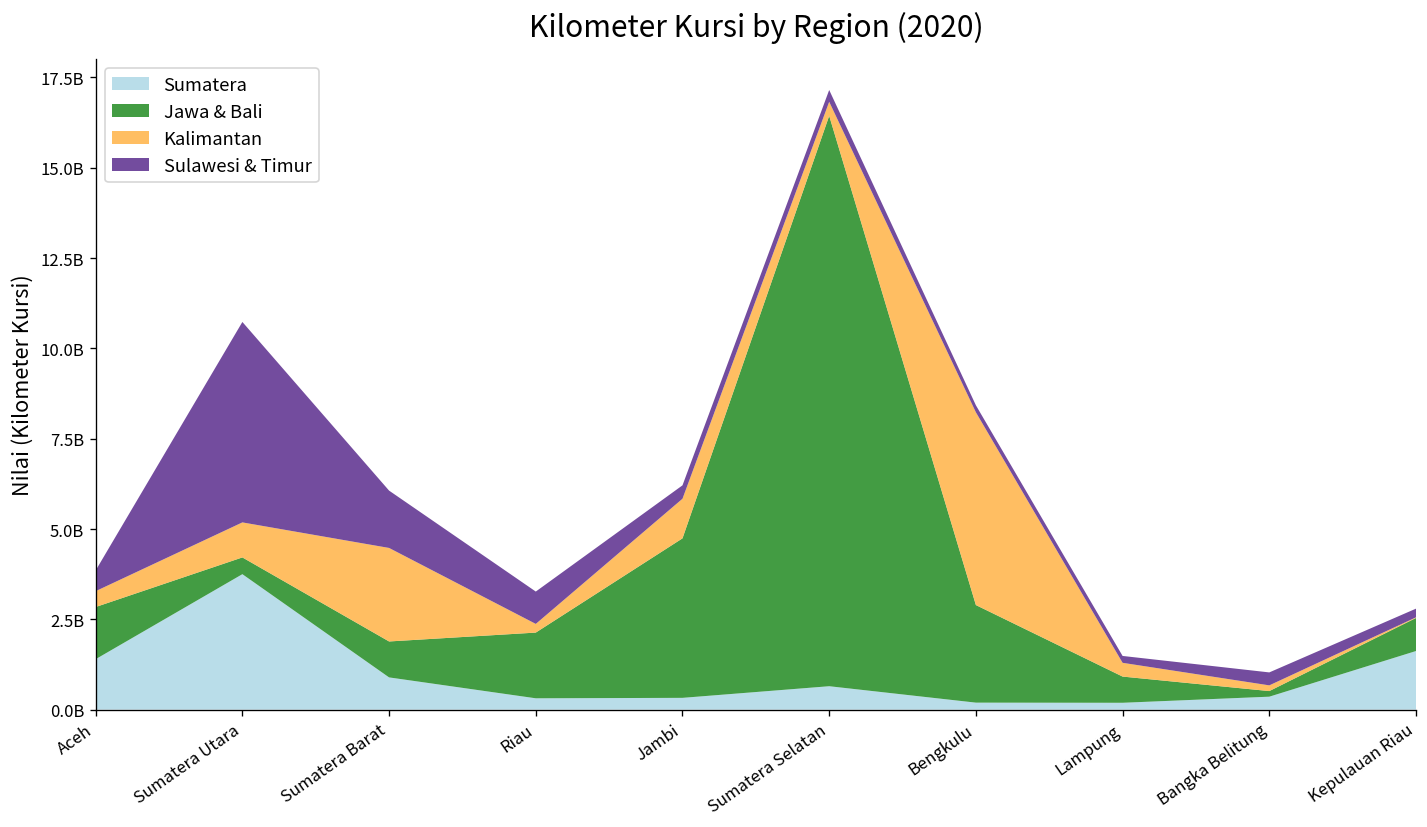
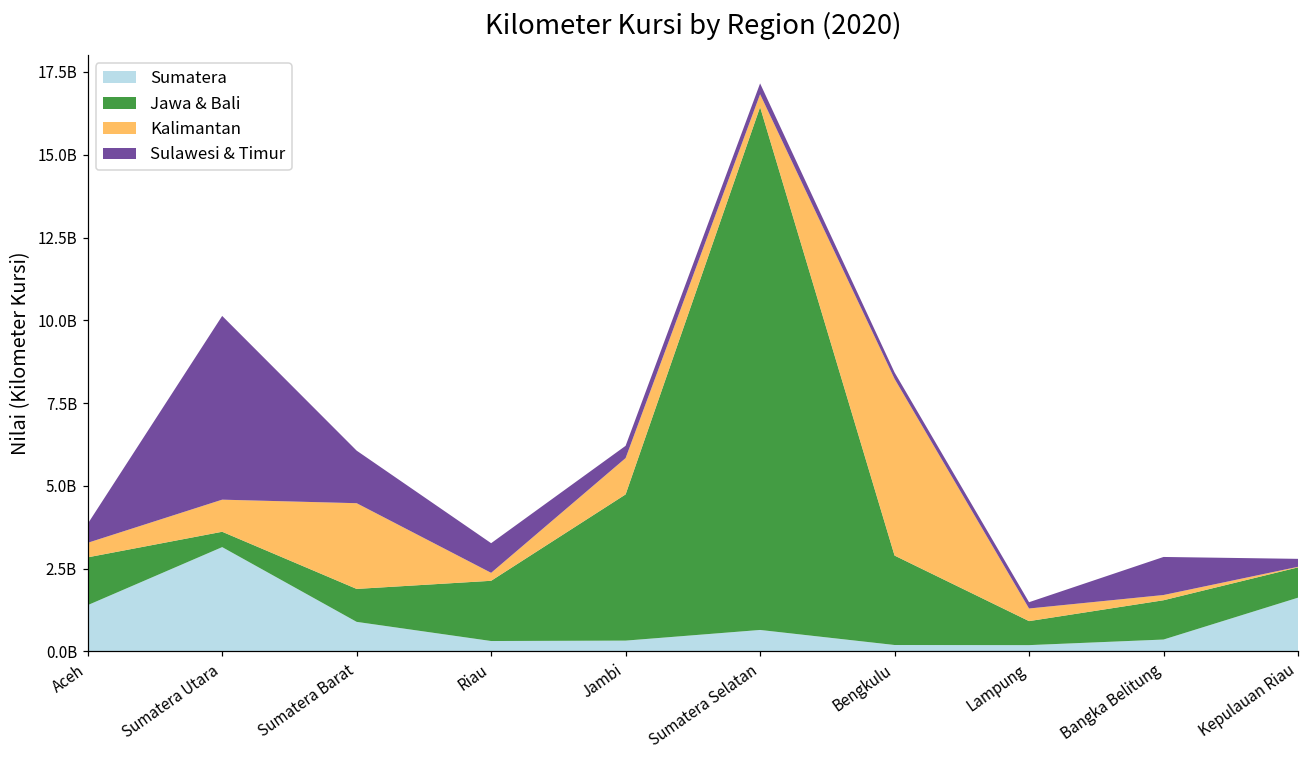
Sumatera, Sumatera Utara: 3800000000 -> 3100000000
Jawa & Bali, Bangka Belitung: 200000000 -> 1200000000
Sulawesi & Timur, Bangka Belitung: 400000000 -> 1100000000
